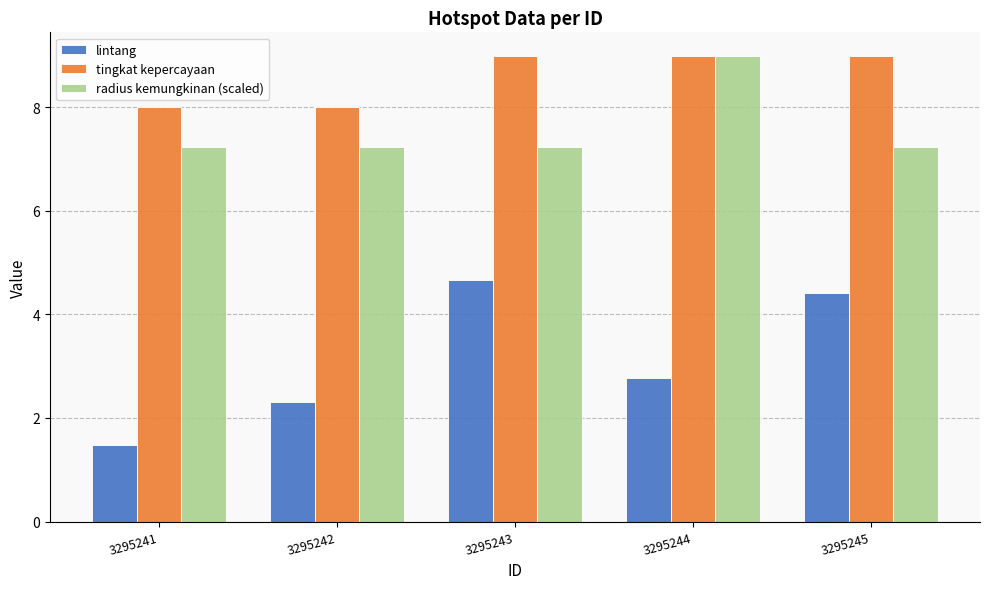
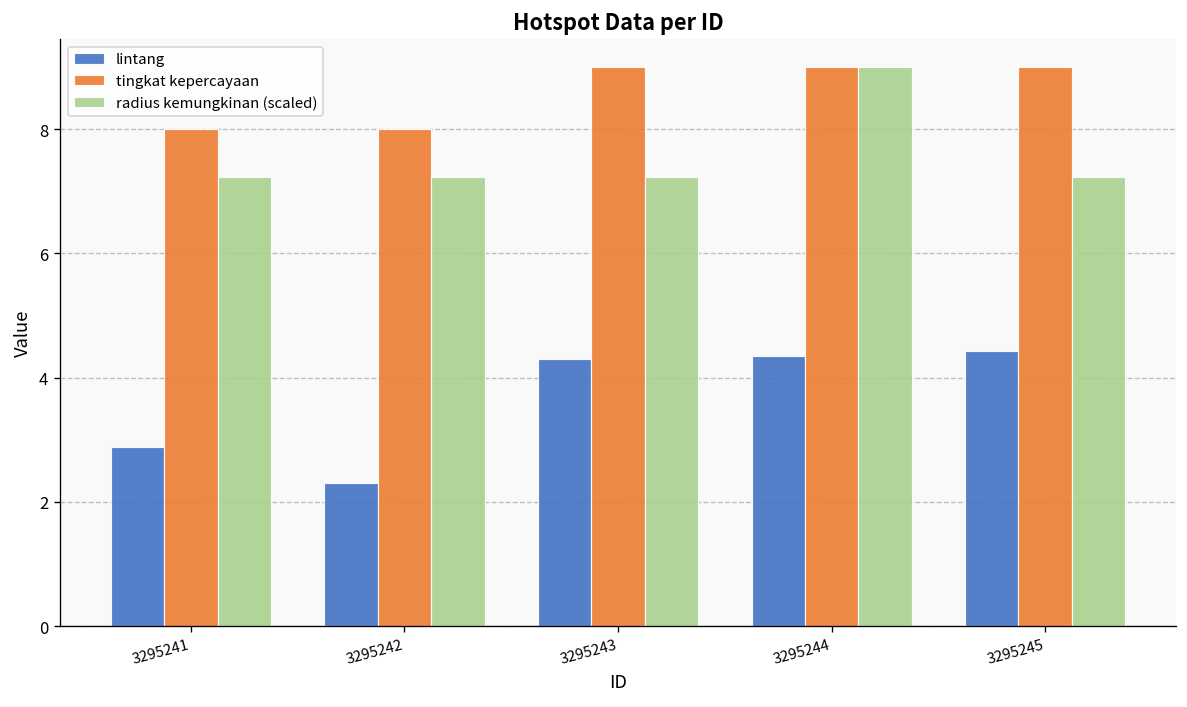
lintang, 3295241: 1.5 -> 2.9
lintang, 3295243: 4.7 -> 4.3
lintang, 3295244: 2.8 -> 4.3
